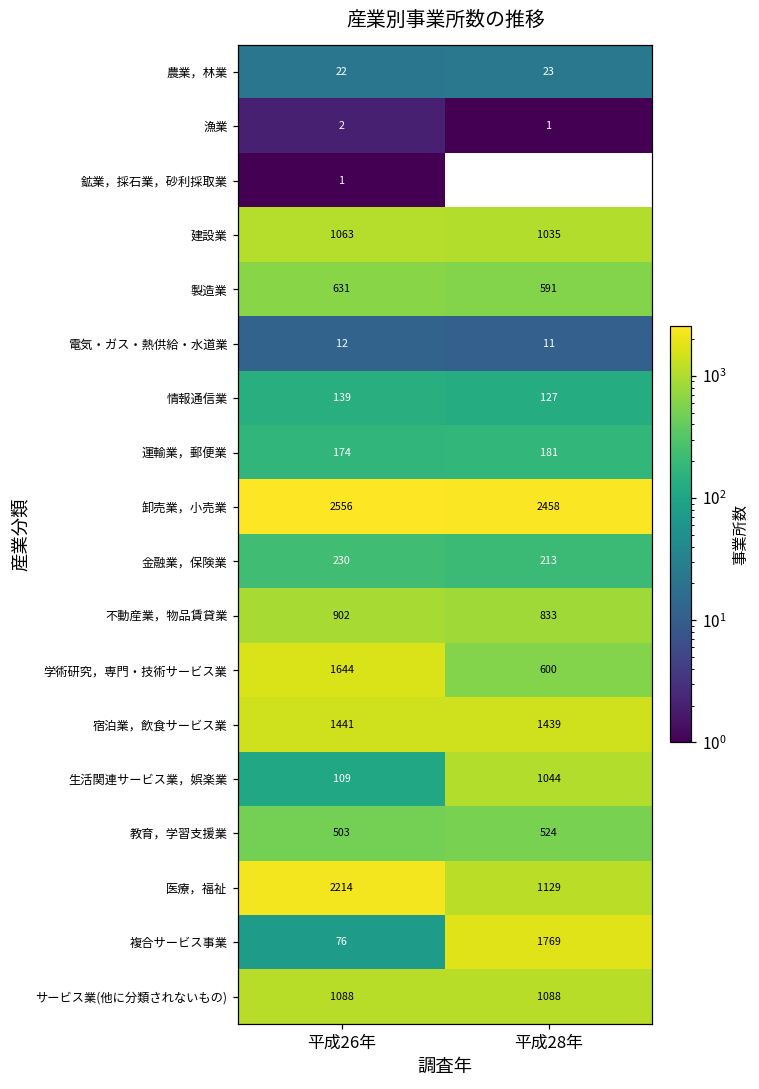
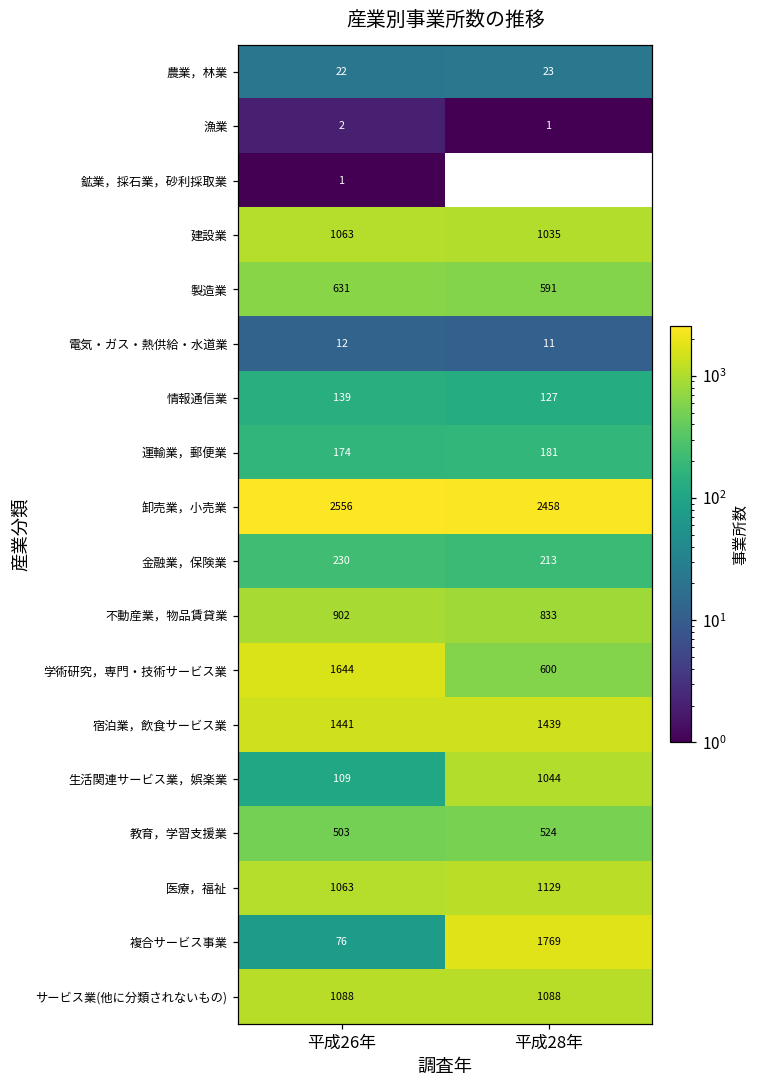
医療，福祉, 平成26年: 2214 -> 1063
